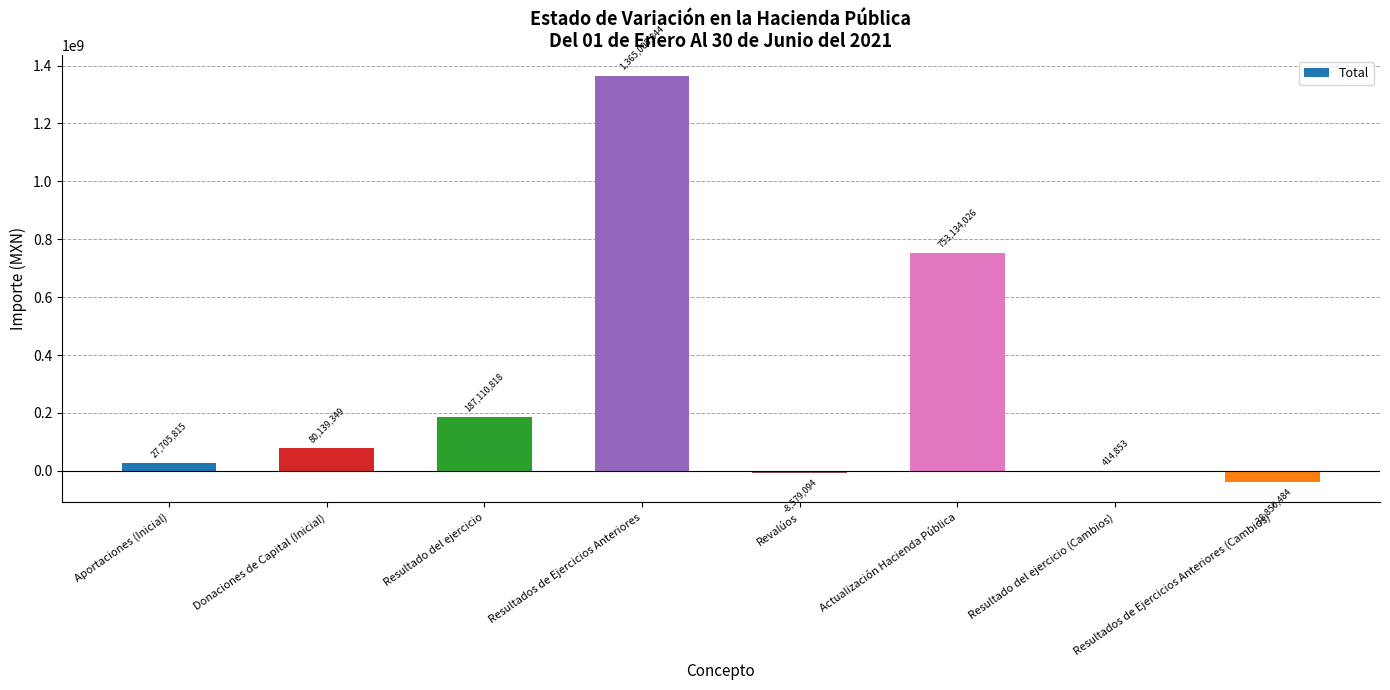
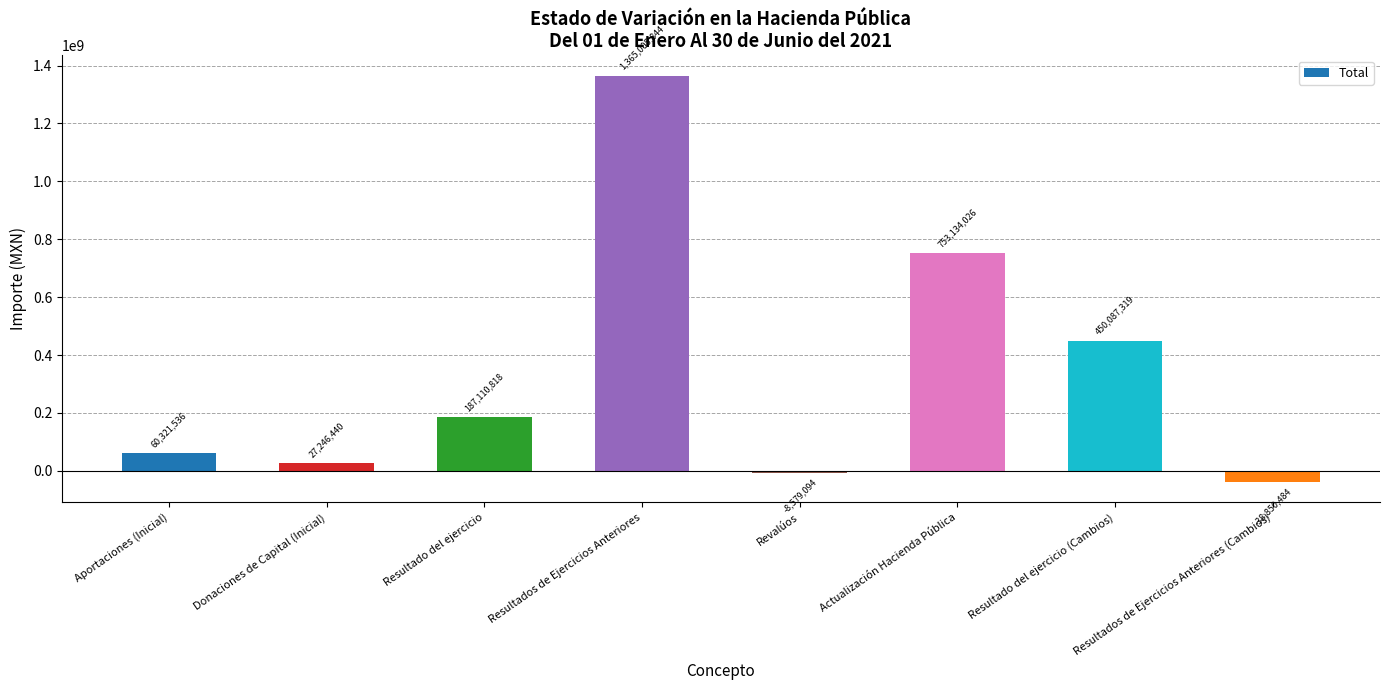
Aportaciones (Inicial): 27,705,815 -> 60,321,536
Donaciones de Capital (Inicial): 80,139,349 -> 27,246,440
Resultado del ejercicio (Cambios): 414,853 -> 450,087,319
